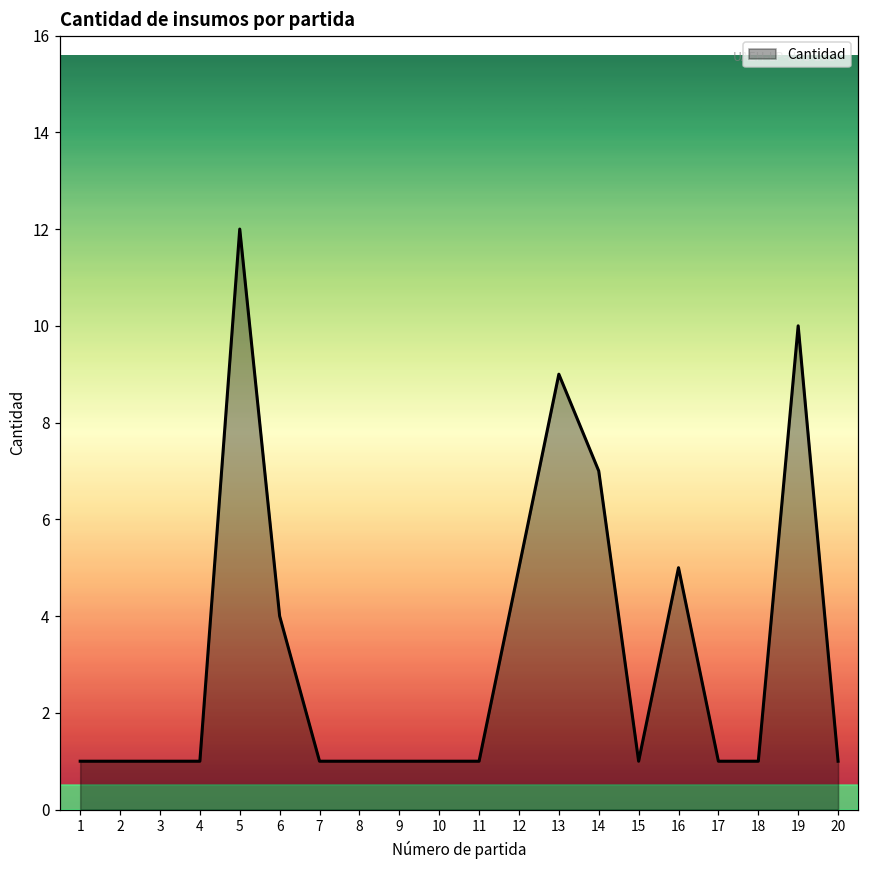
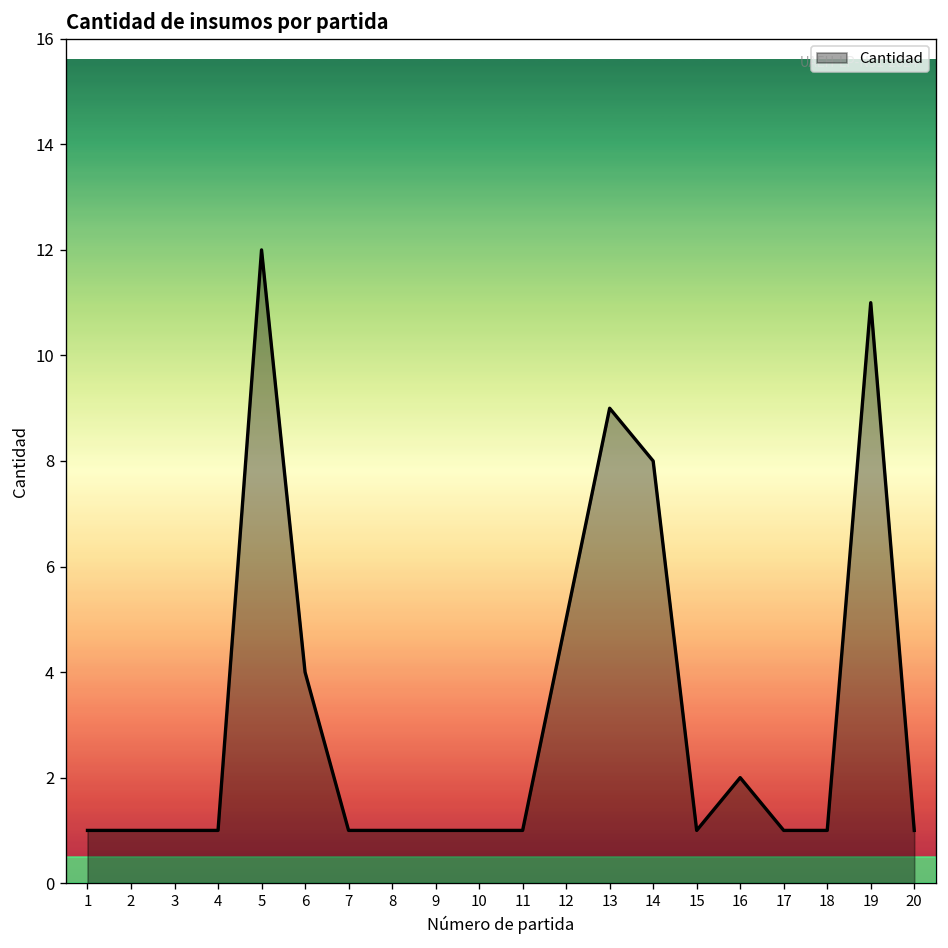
14: 7 -> 8
16: 5 -> 2
19: 10 -> 11
